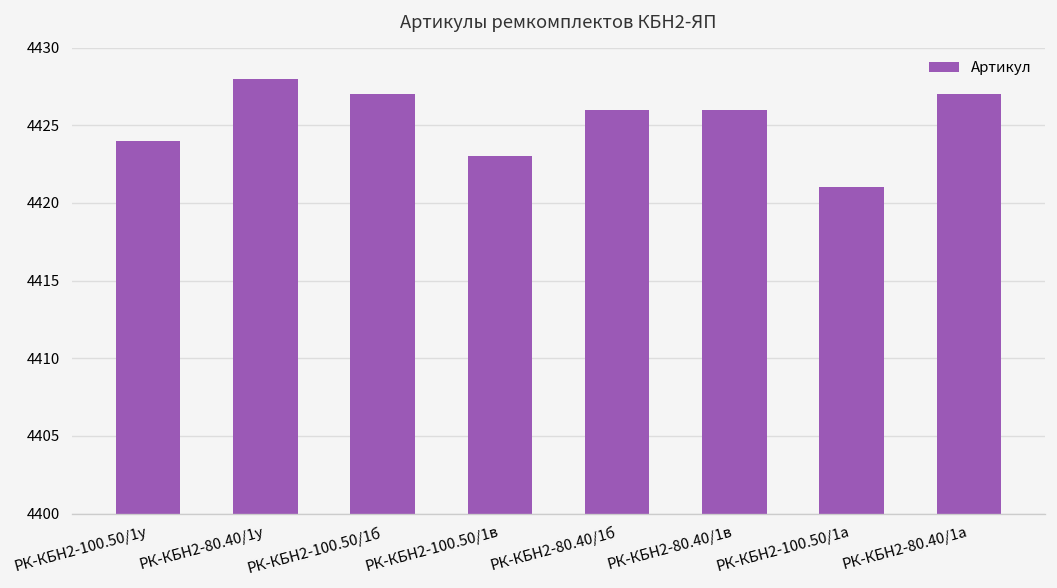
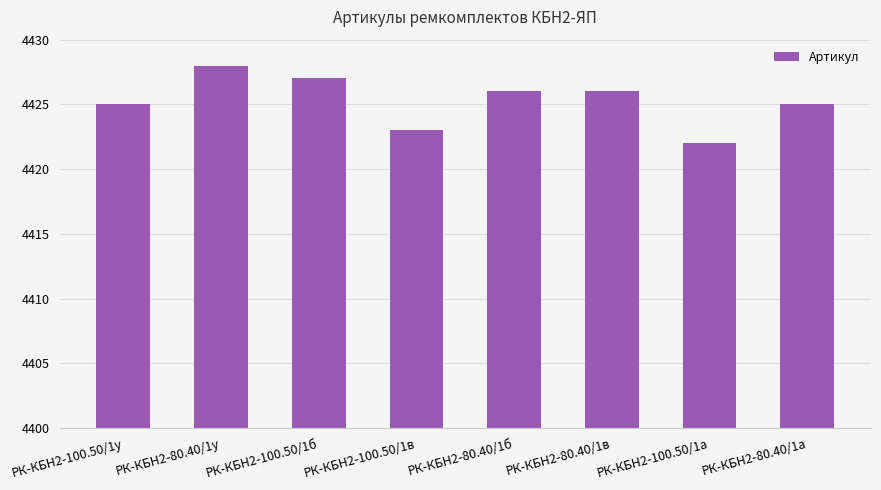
РК-КБН2-100.50/1у: 4424 -> 4425
РК-КБН2-100.50/1а: 4421 -> 4422
РК-КБН2-80.40/1а: 4427 -> 4425
